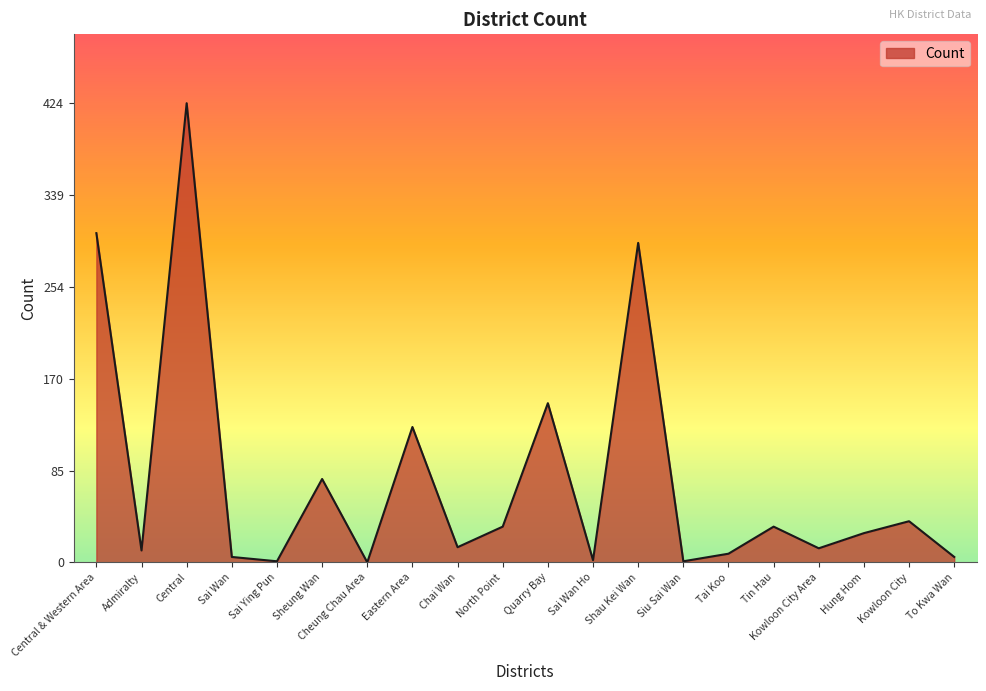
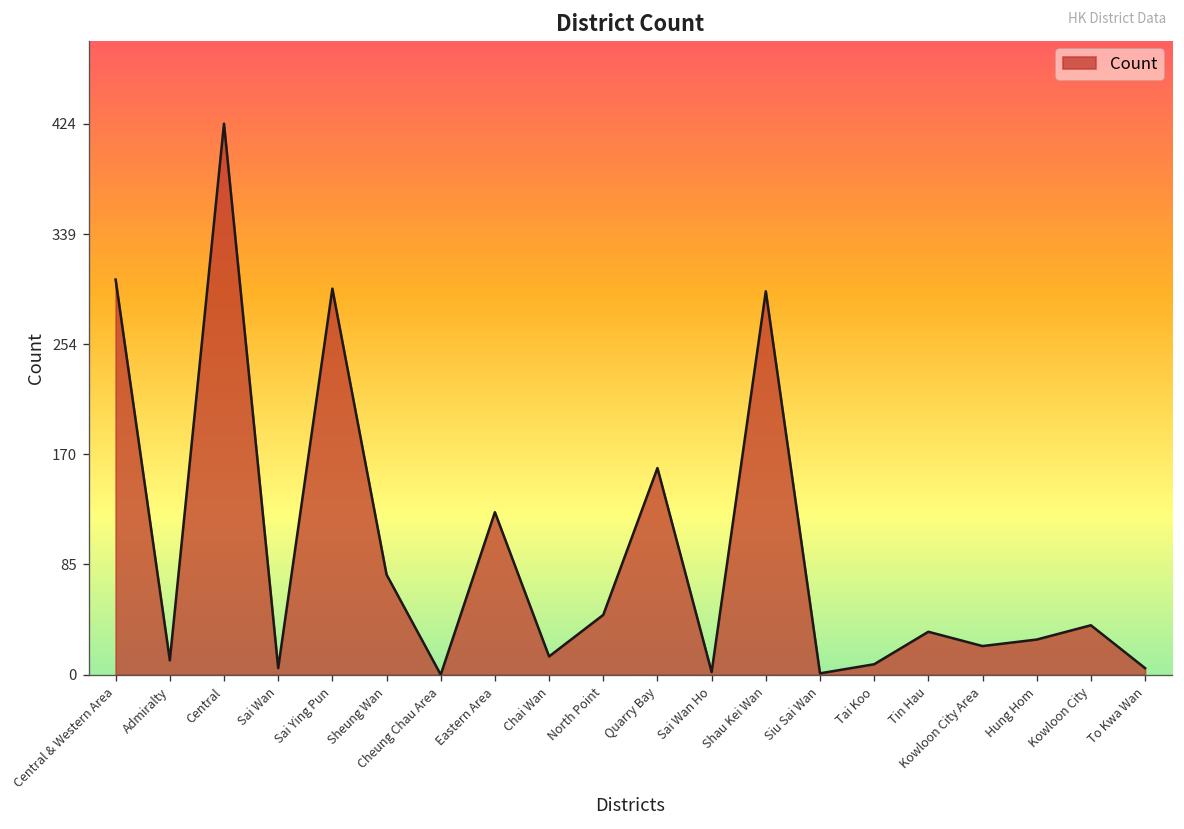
Sai Ying Pun: 1 -> 297
North Point: 33 -> 46
Quarry Bay: 147 -> 159
Kowloon City Area: 13 -> 22
